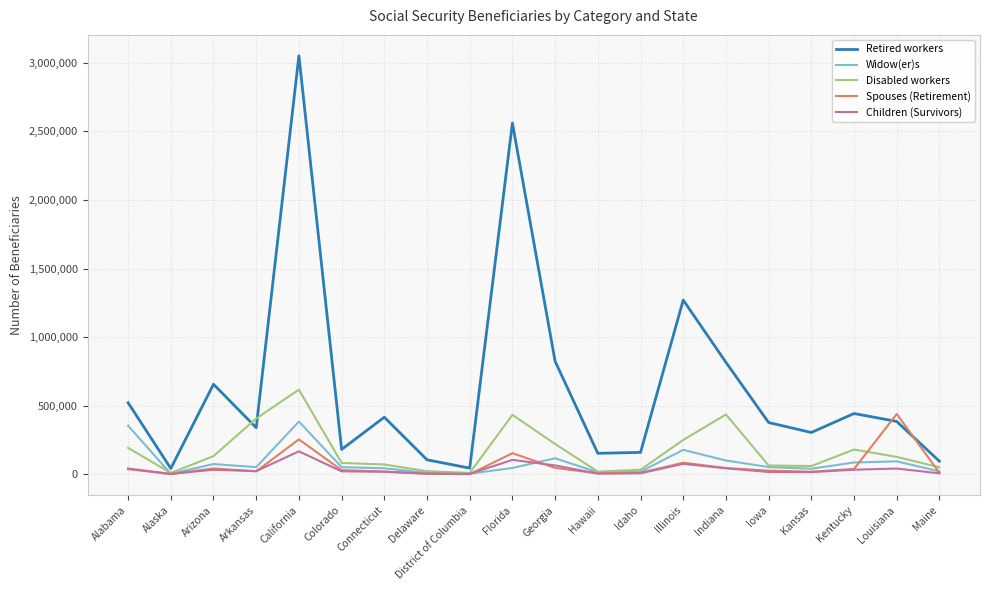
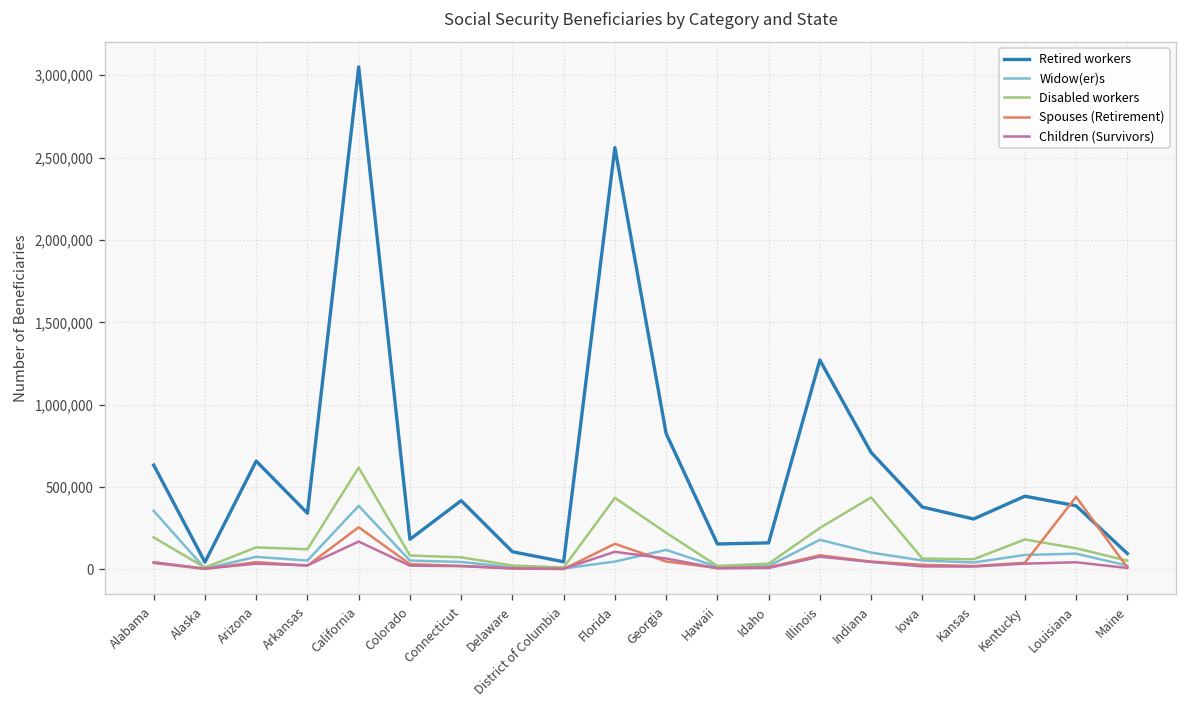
Retired workers, Alabama: 520,000 -> 630,000
Disabled workers, Arkansas: 410,000 -> 120,000
Retired workers, Indiana: 820,000 -> 710,000
